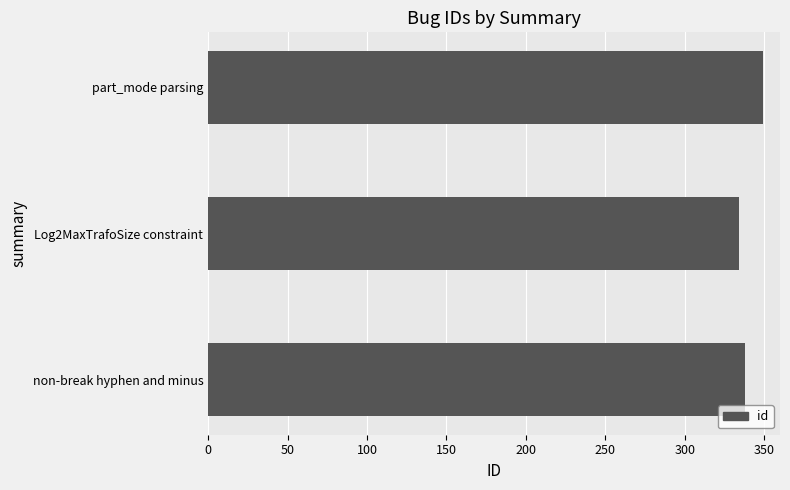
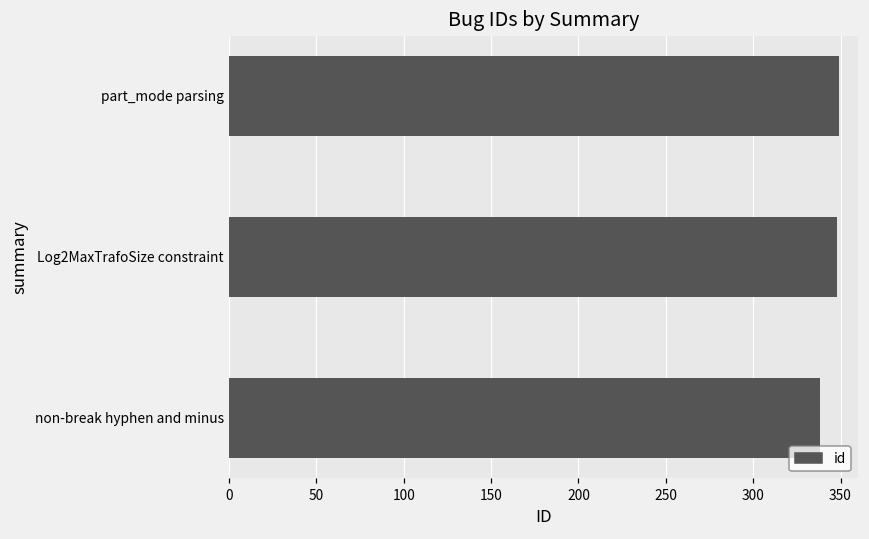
Log2MaxTrafoSize constraint: 334 -> 348
